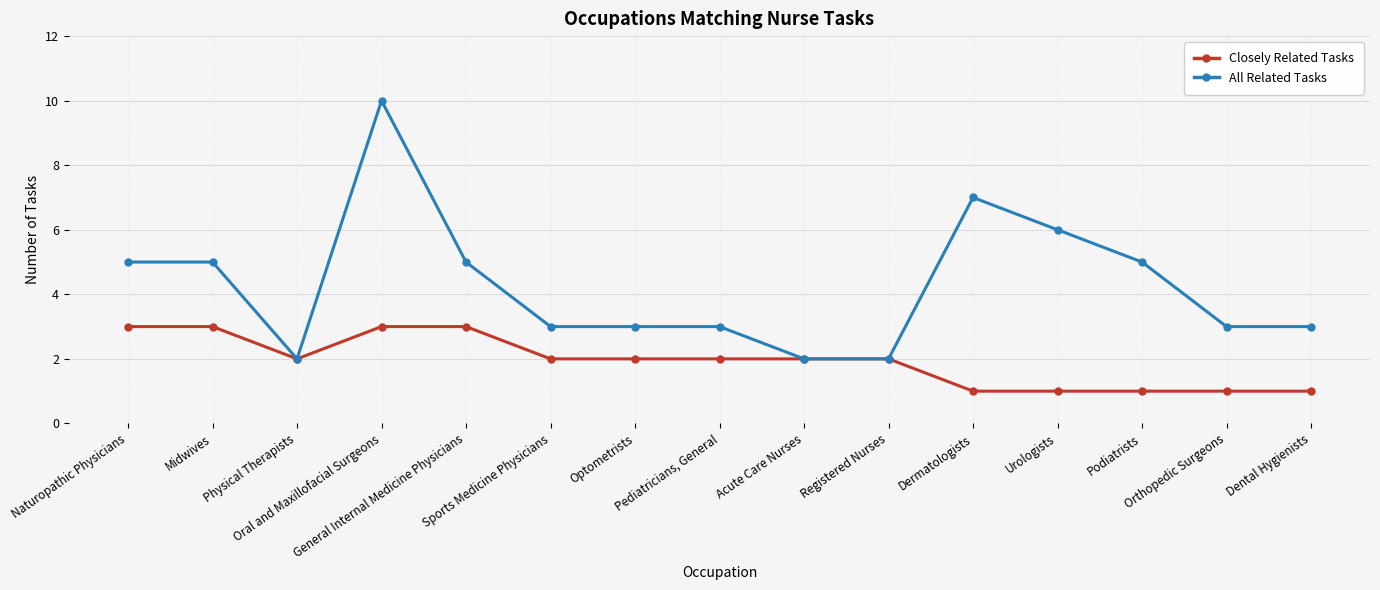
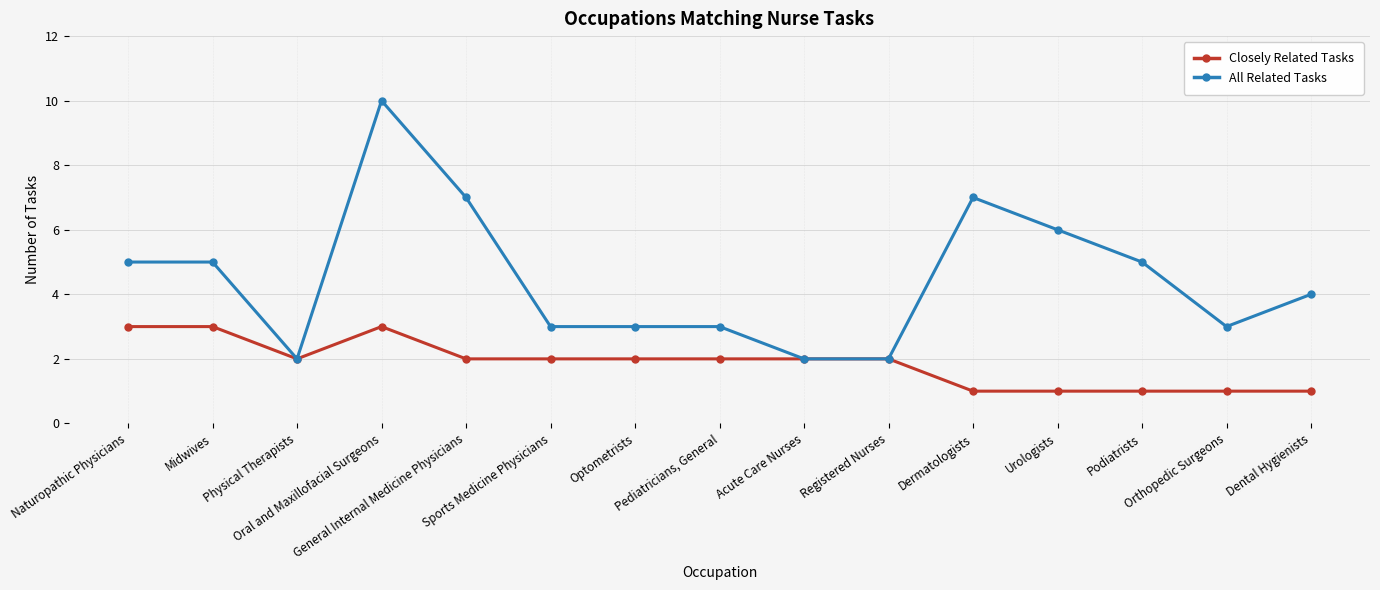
Closely Related Tasks, General Internal Medicine Physicians: 3 -> 2
All Related Tasks, General Internal Medicine Physicians: 5 -> 7
All Related Tasks, Dental Hygienists: 3 -> 4
